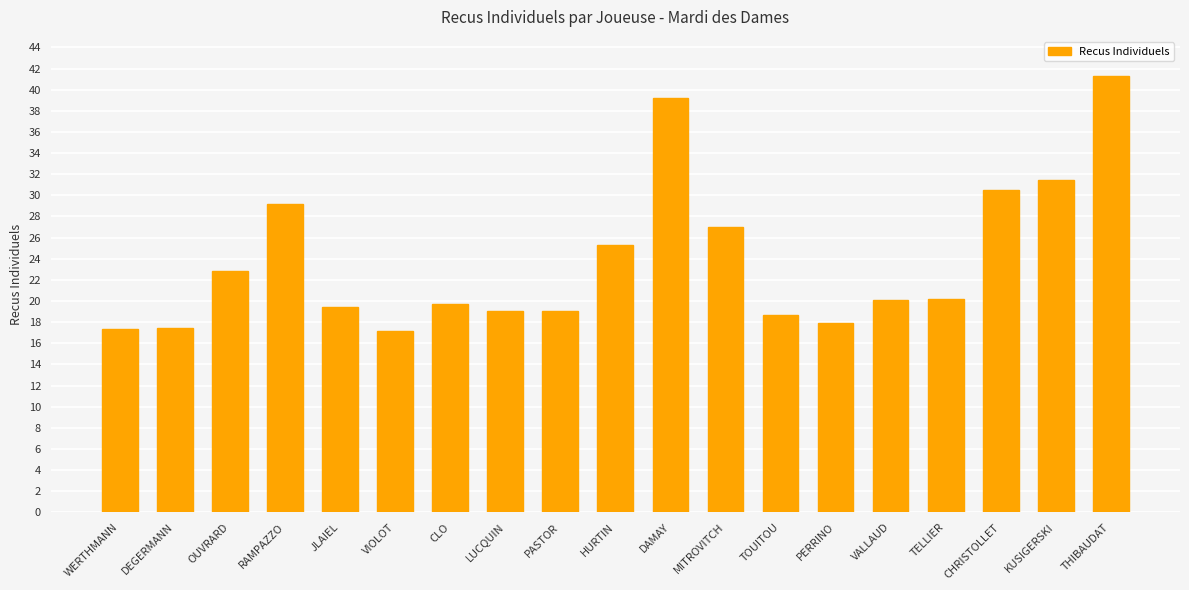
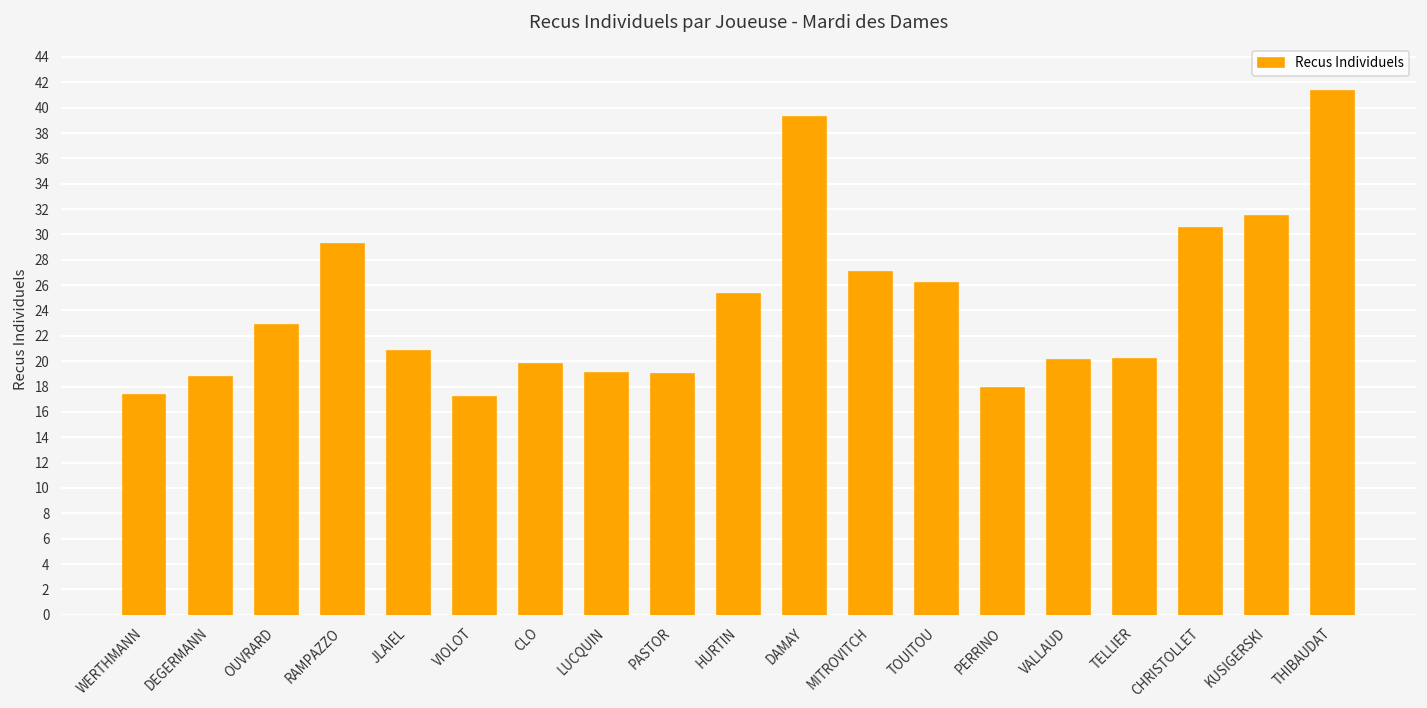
DEGERMANN: 17.4 -> 18.7
JLAIEL: 19.4 -> 20.8
TOUITOU: 18.7 -> 26.2
